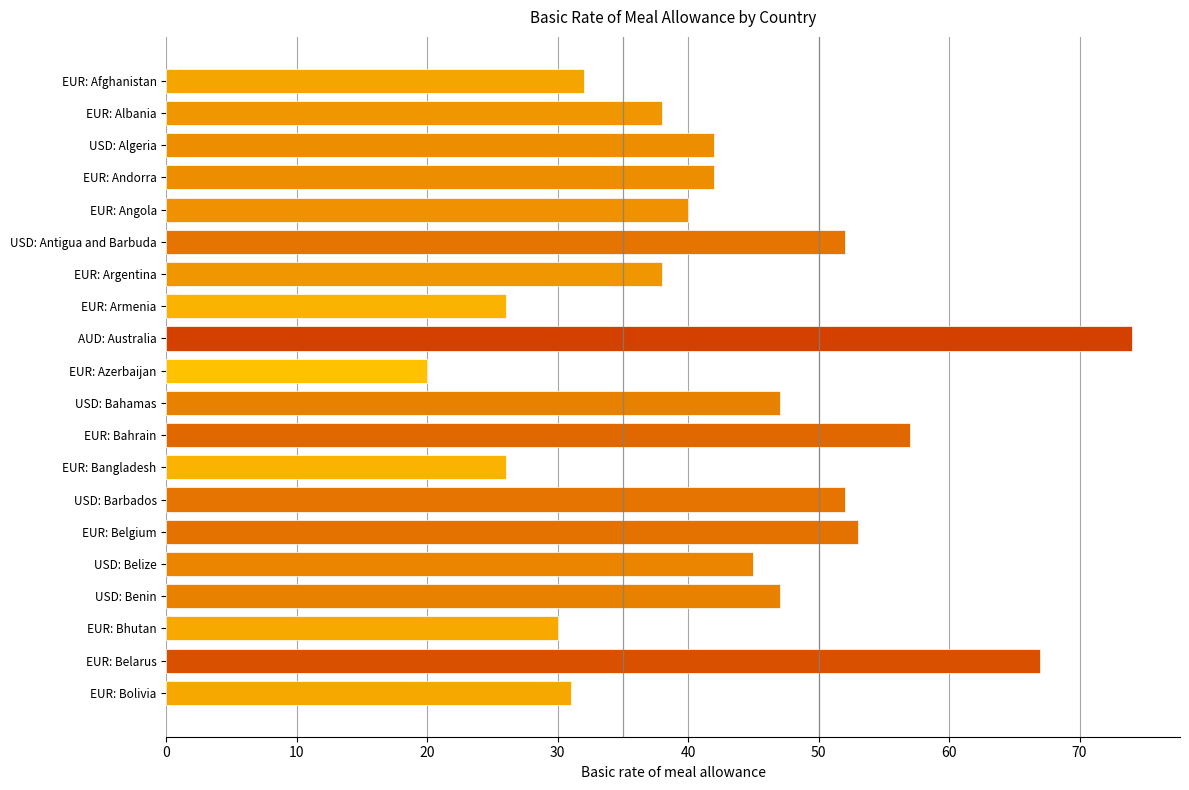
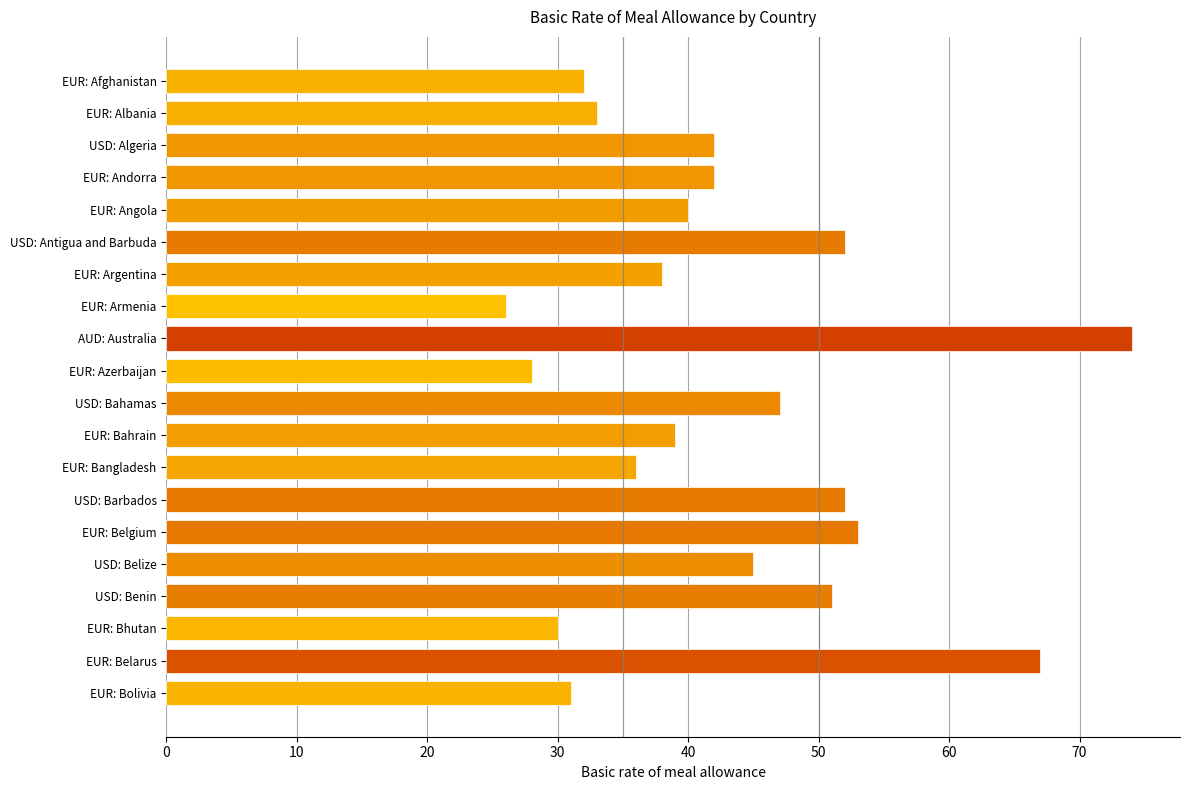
EUR: Albania: 38 -> 33
EUR: Azerbaijan: 20 -> 28
EUR: Bahrain: 57 -> 39
EUR: Bangladesh: 26 -> 36
USD: Benin: 47 -> 51
